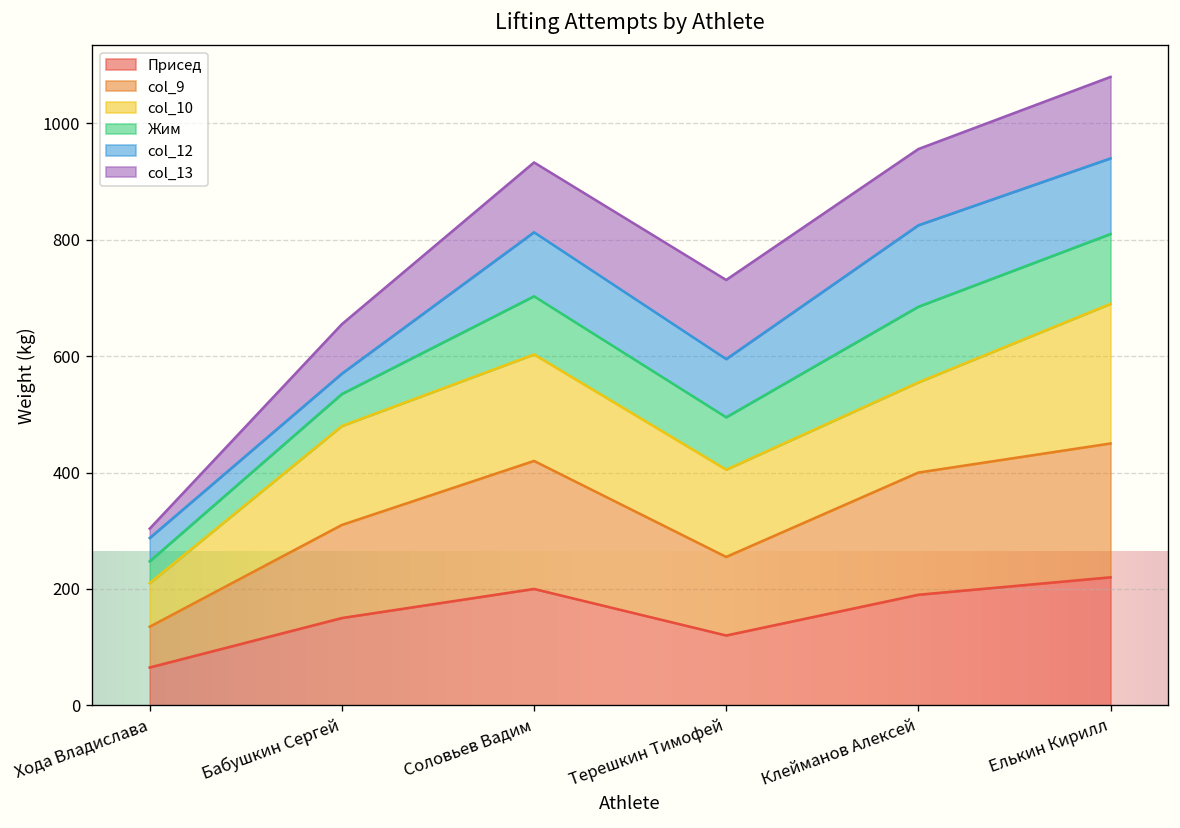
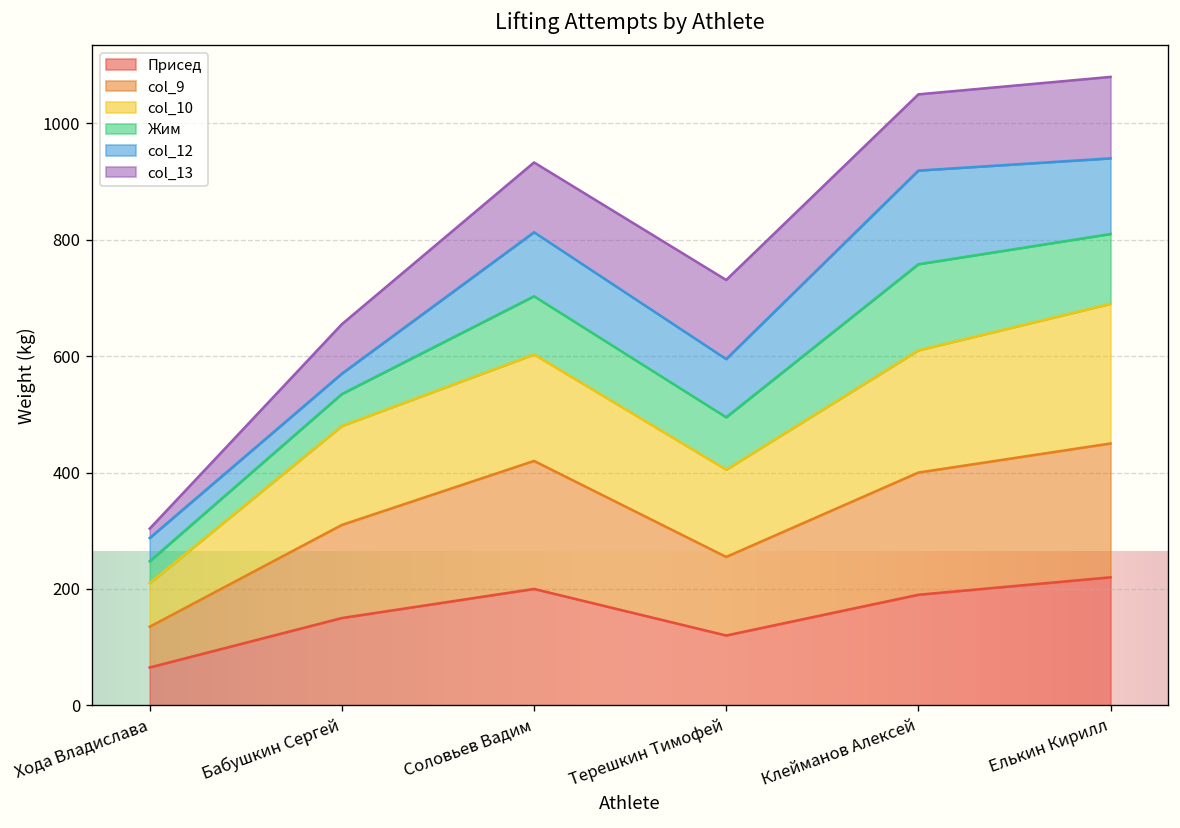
col_10, Клейманов Алексей: 160 -> 210
Жим, Клейманов Алексей: 130 -> 150
col_12, Клейманов Алексей: 140 -> 160
